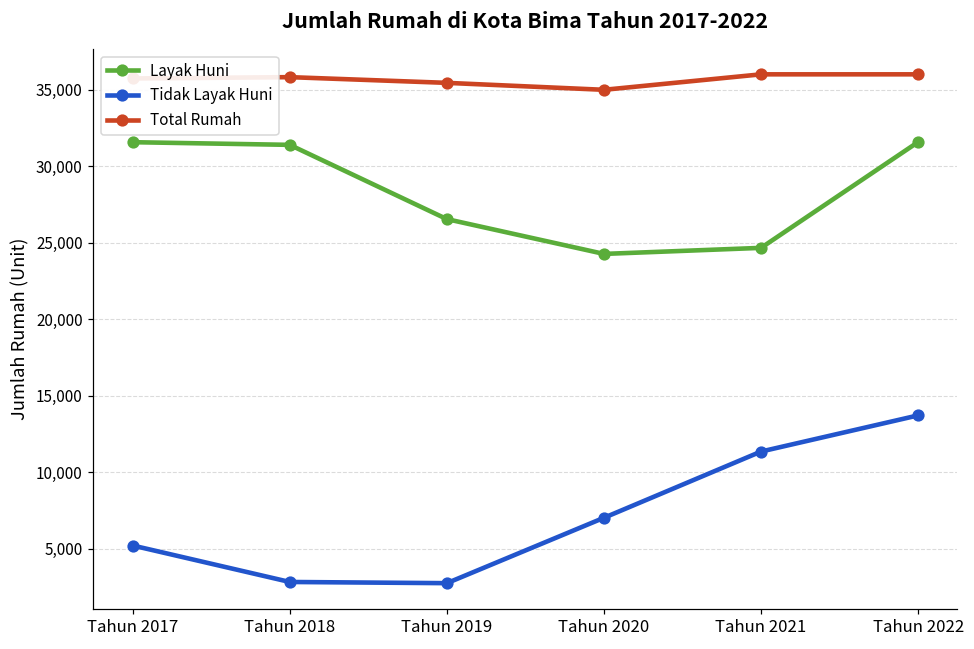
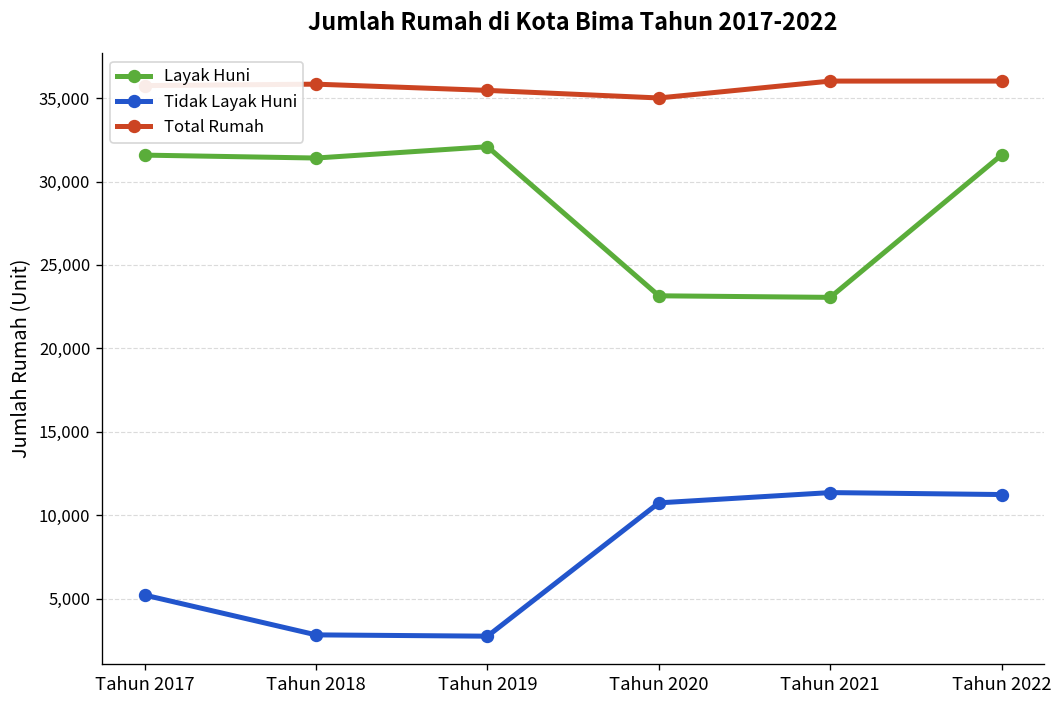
Layak Huni, Tahun 2019: 26,600 -> 32,100
Layak Huni, Tahun 2020: 24,300 -> 23,100
Tidak Layak Huni, Tahun 2020: 7,000 -> 10,700
Layak Huni, Tahun 2021: 24,700 -> 23,100
Tidak Layak Huni, Tahun 2022: 13,700 -> 11,200
